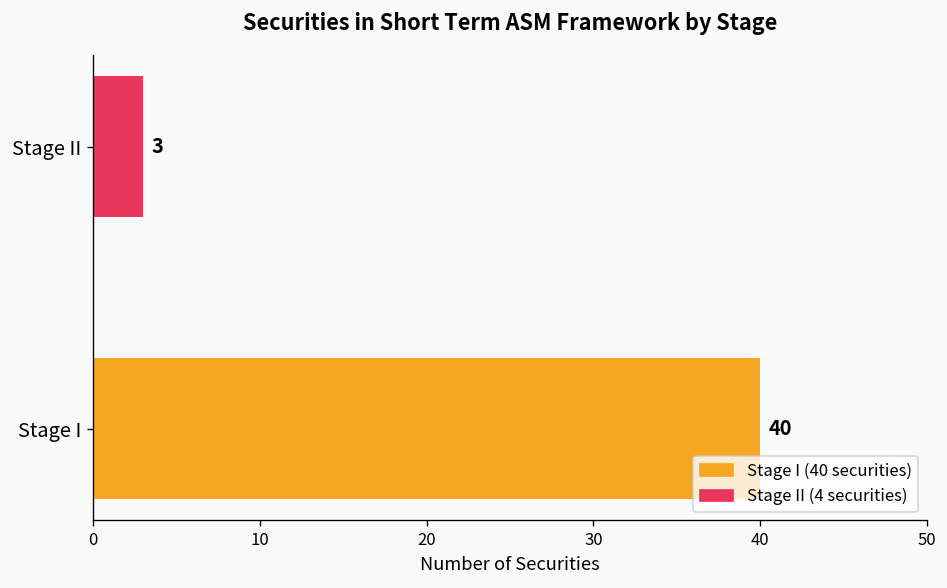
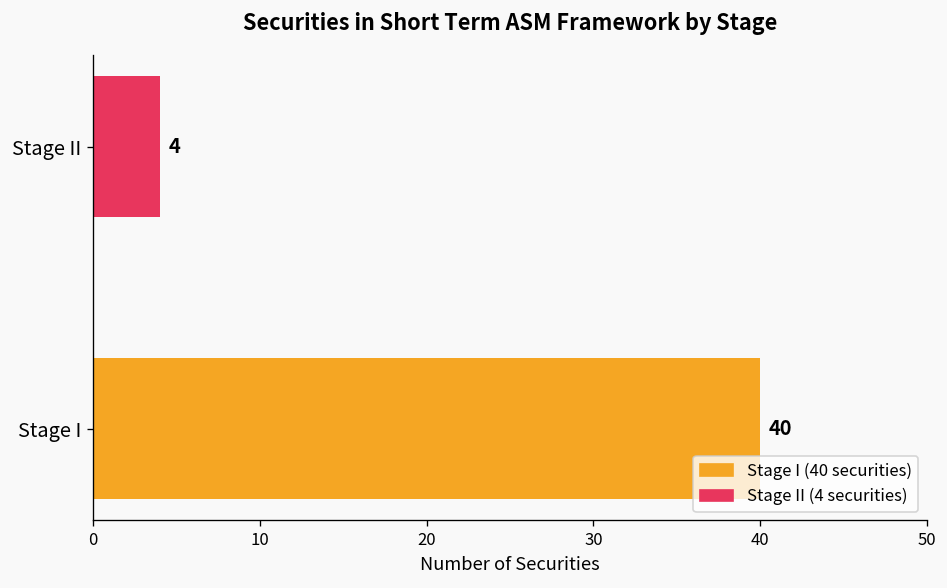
Stage II: 3 -> 4
